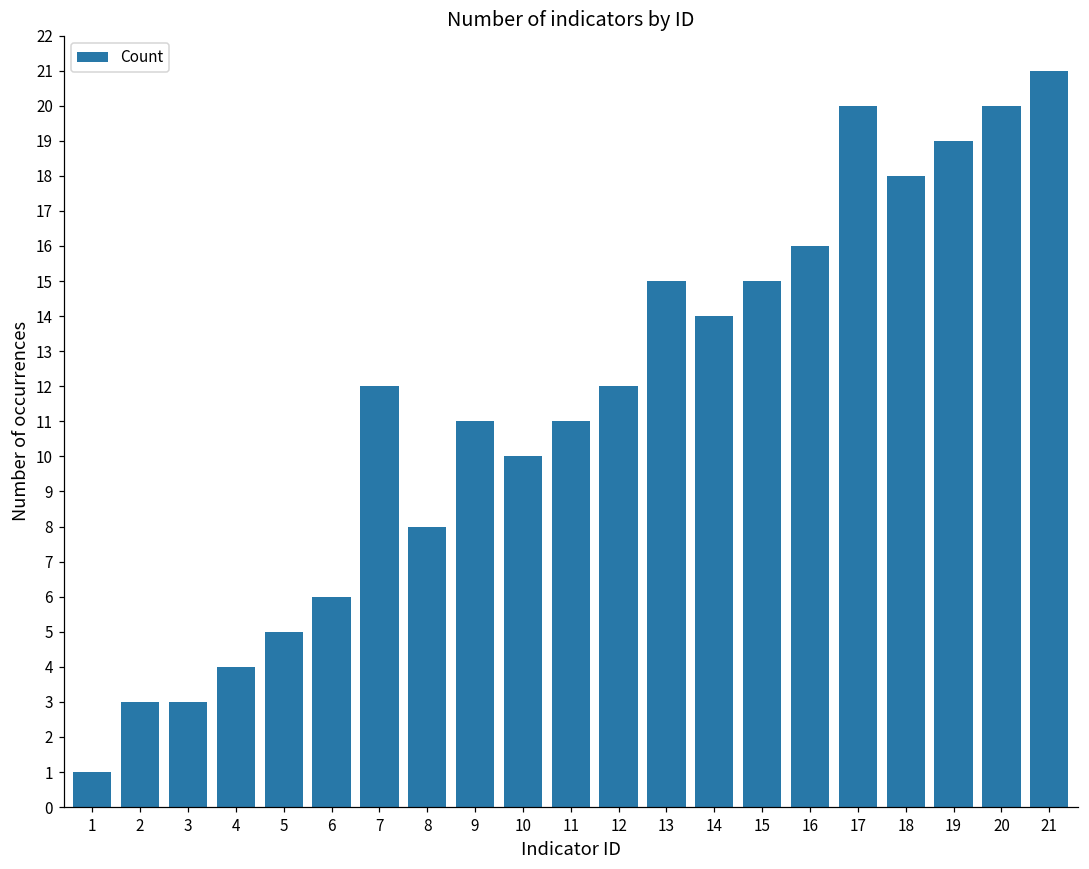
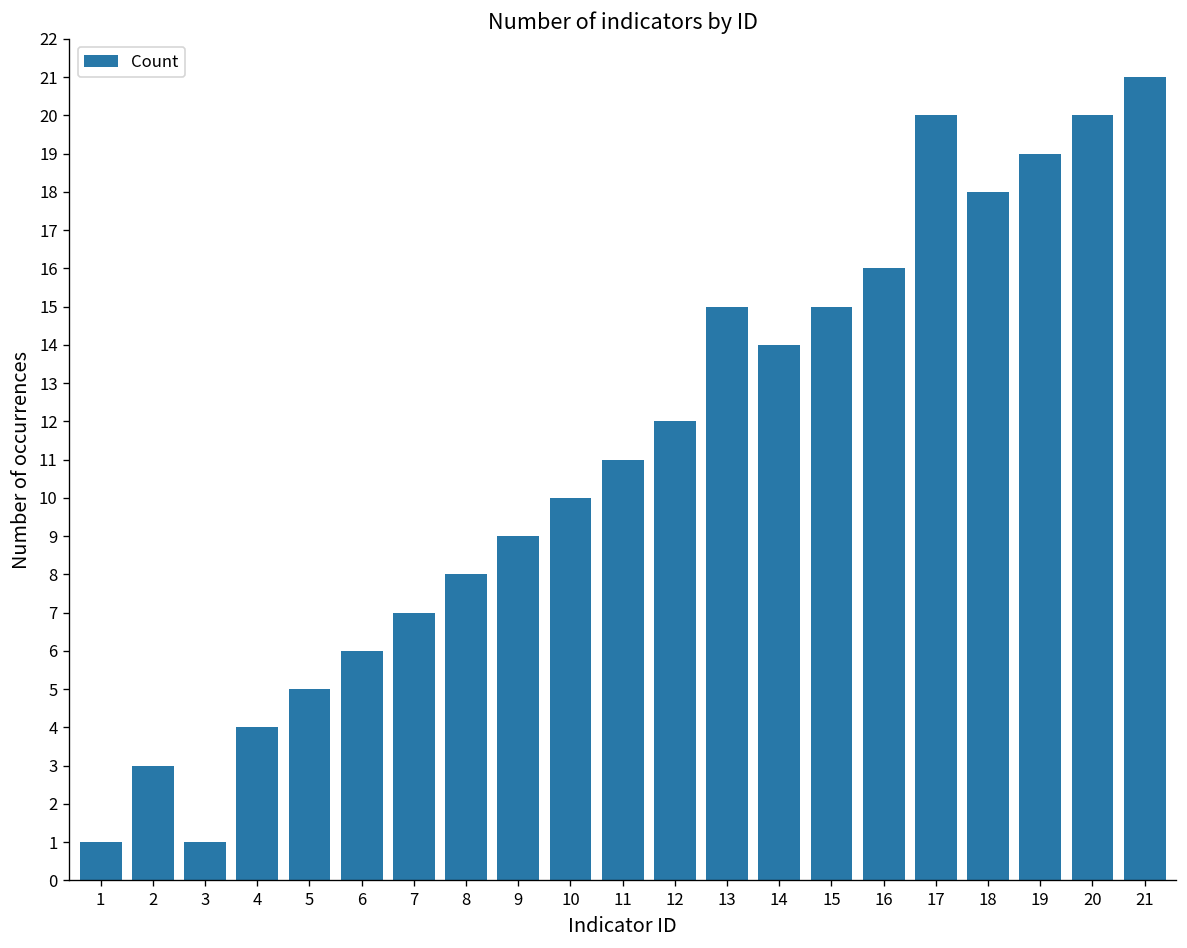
3: 3 -> 1
7: 12 -> 7
9: 11 -> 9
